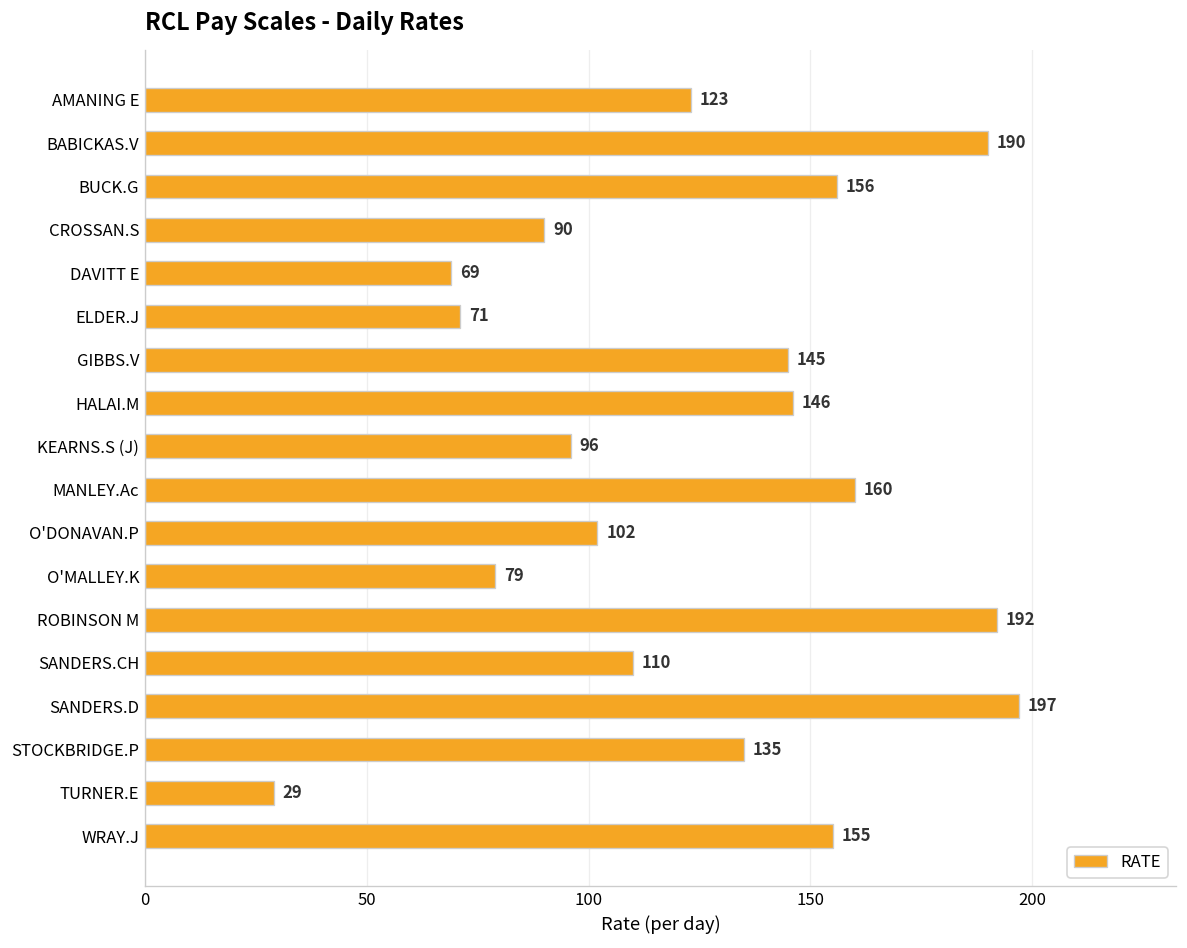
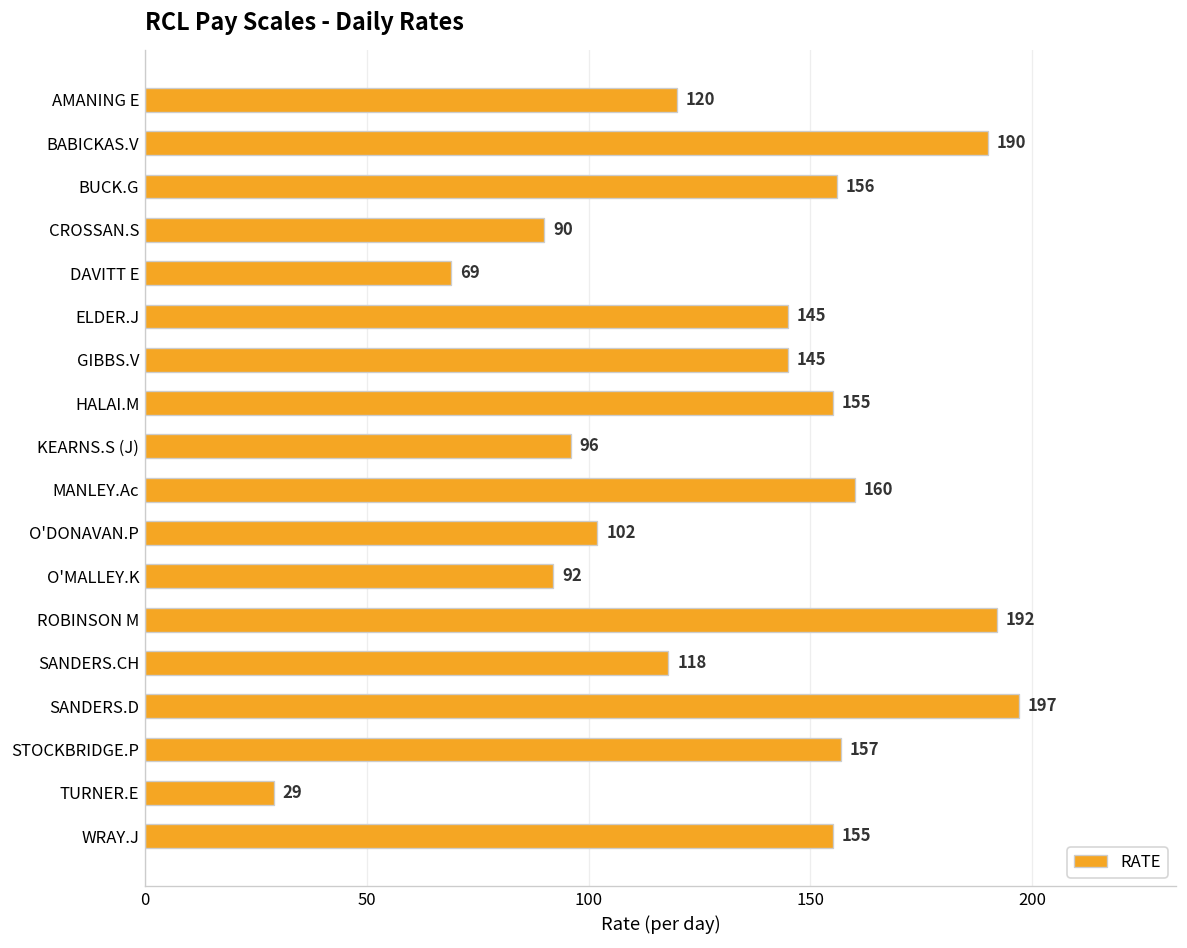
AMANING E: 123 -> 120
ELDER.J: 71 -> 145
HALAI.M: 146 -> 155
O'MALLEY.K: 79 -> 92
SANDERS.CH: 110 -> 118
STOCKBRIDGE.P: 135 -> 157
